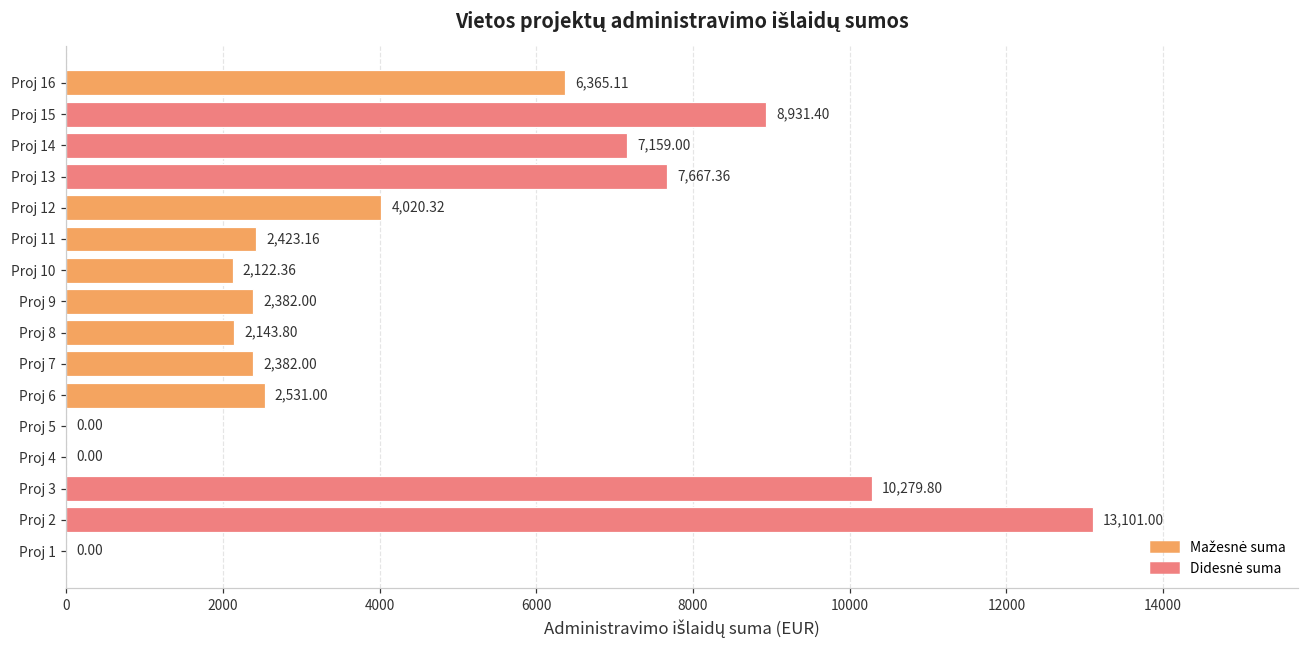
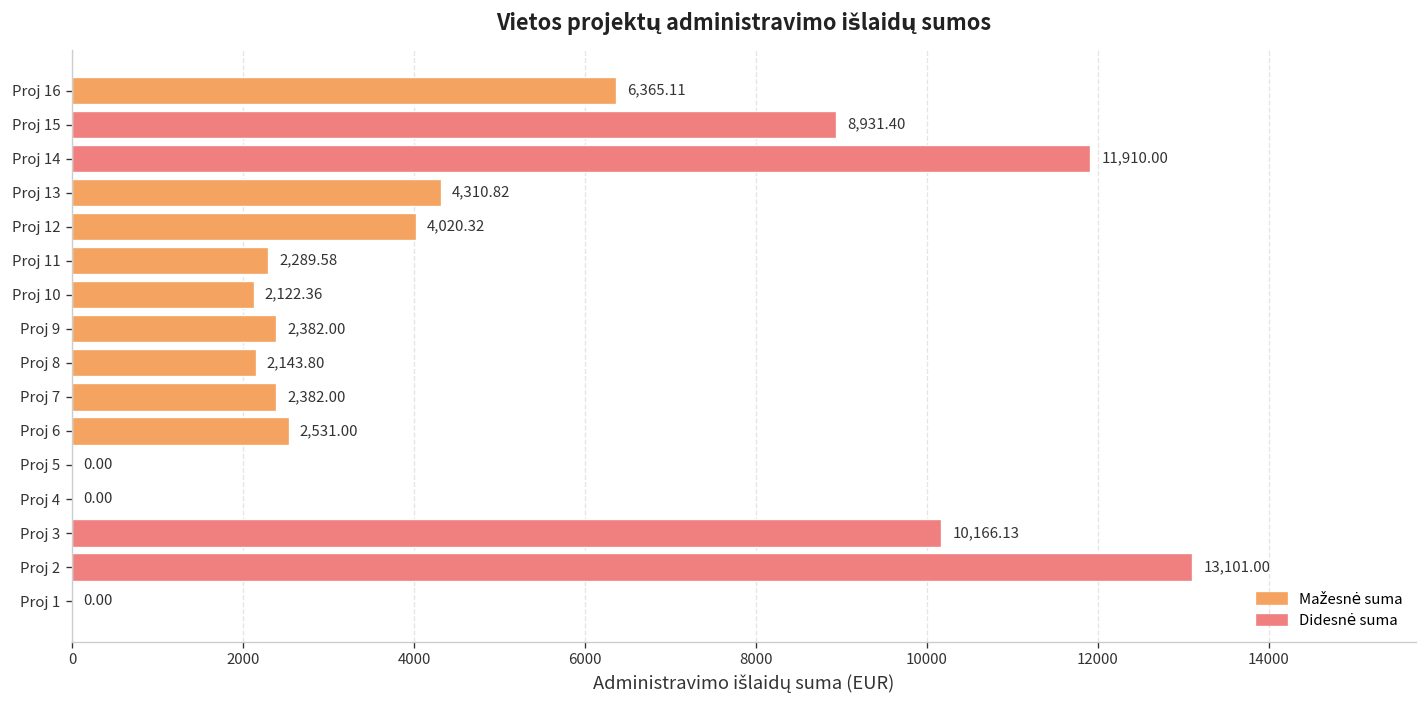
Proj 14: 7,159.00 -> 11,910.00
Proj 13: 7,667.36 -> 4,310.82
Proj 11: 2,423.16 -> 2,289.58
Proj 3: 10,279.80 -> 10,166.13
